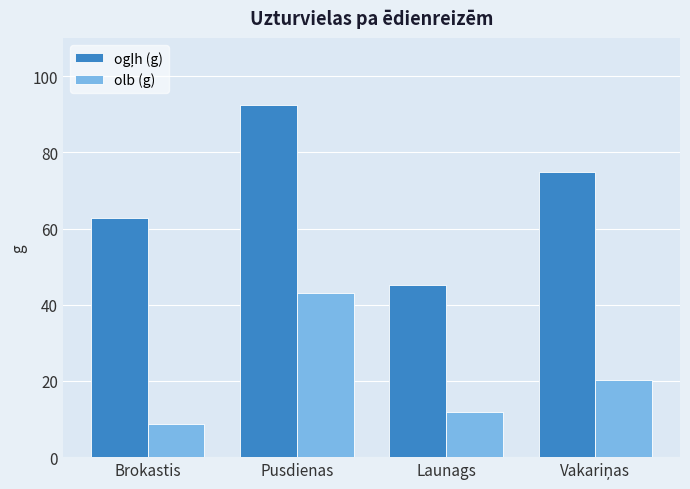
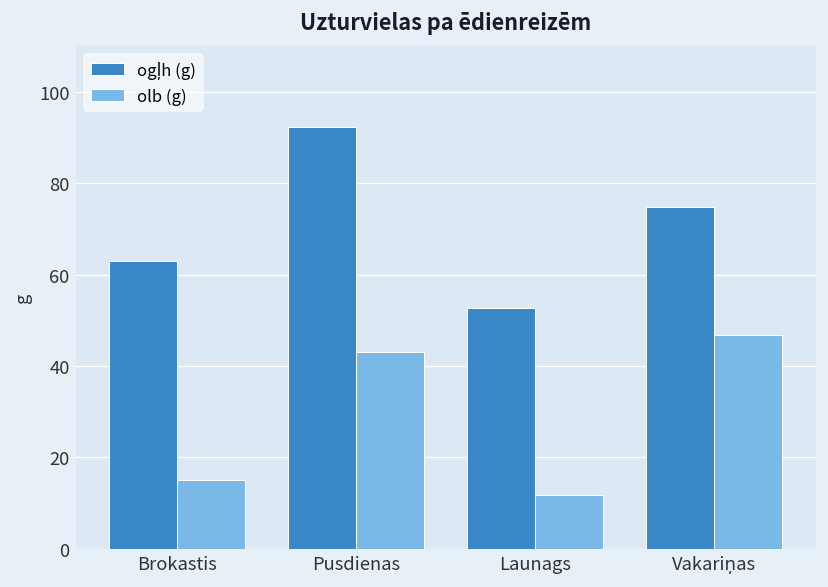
olb (g), Brokastis: 9 -> 15
ogļh (g), Launags: 45 -> 53
olb (g), Vakariņas: 20 -> 47
